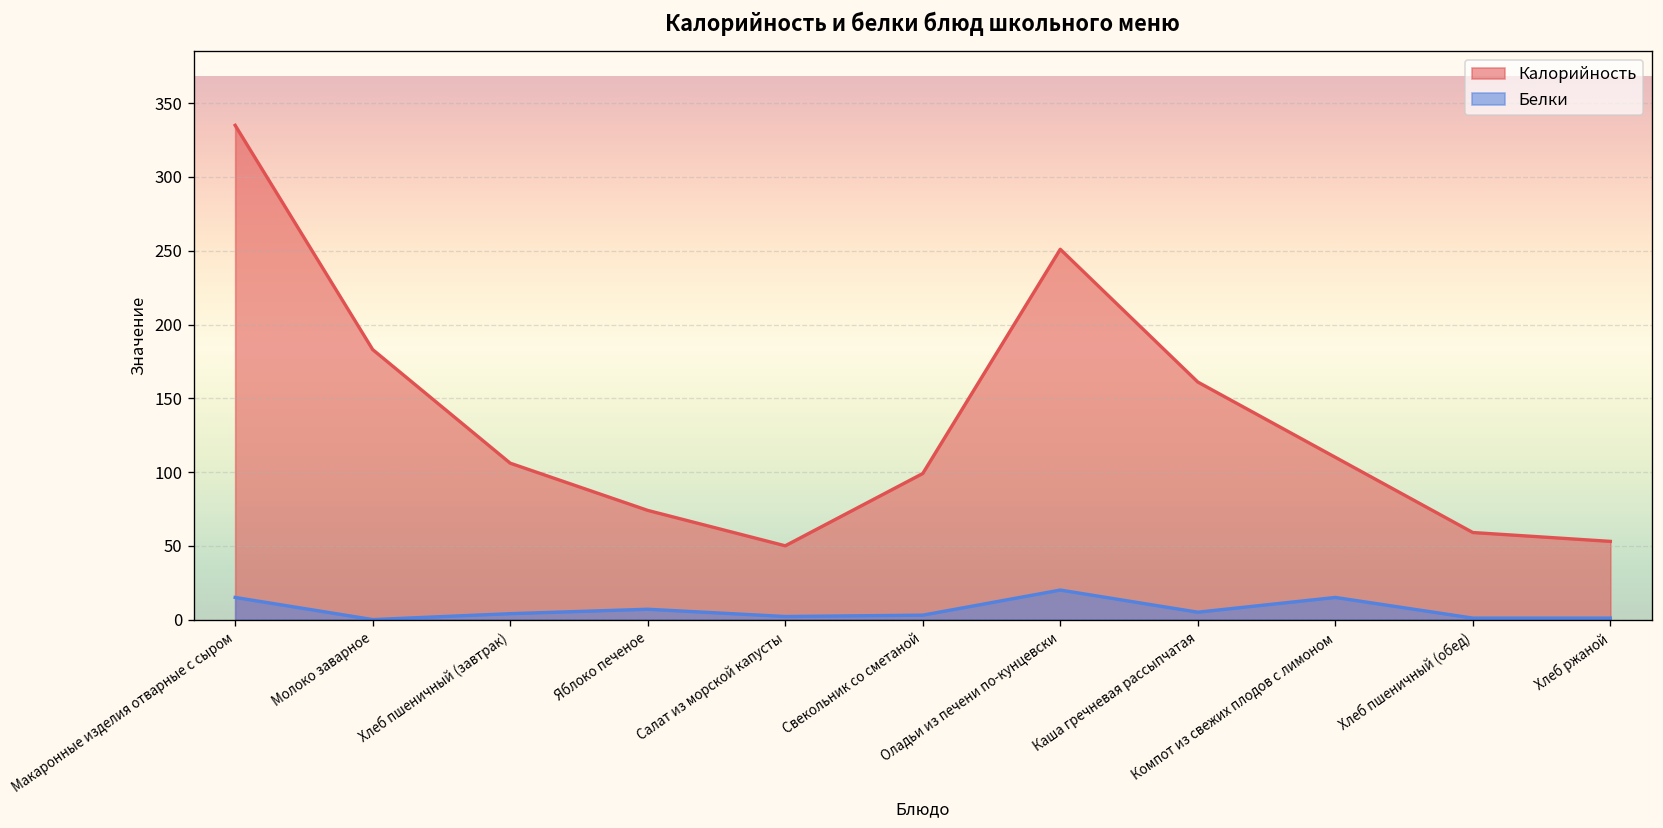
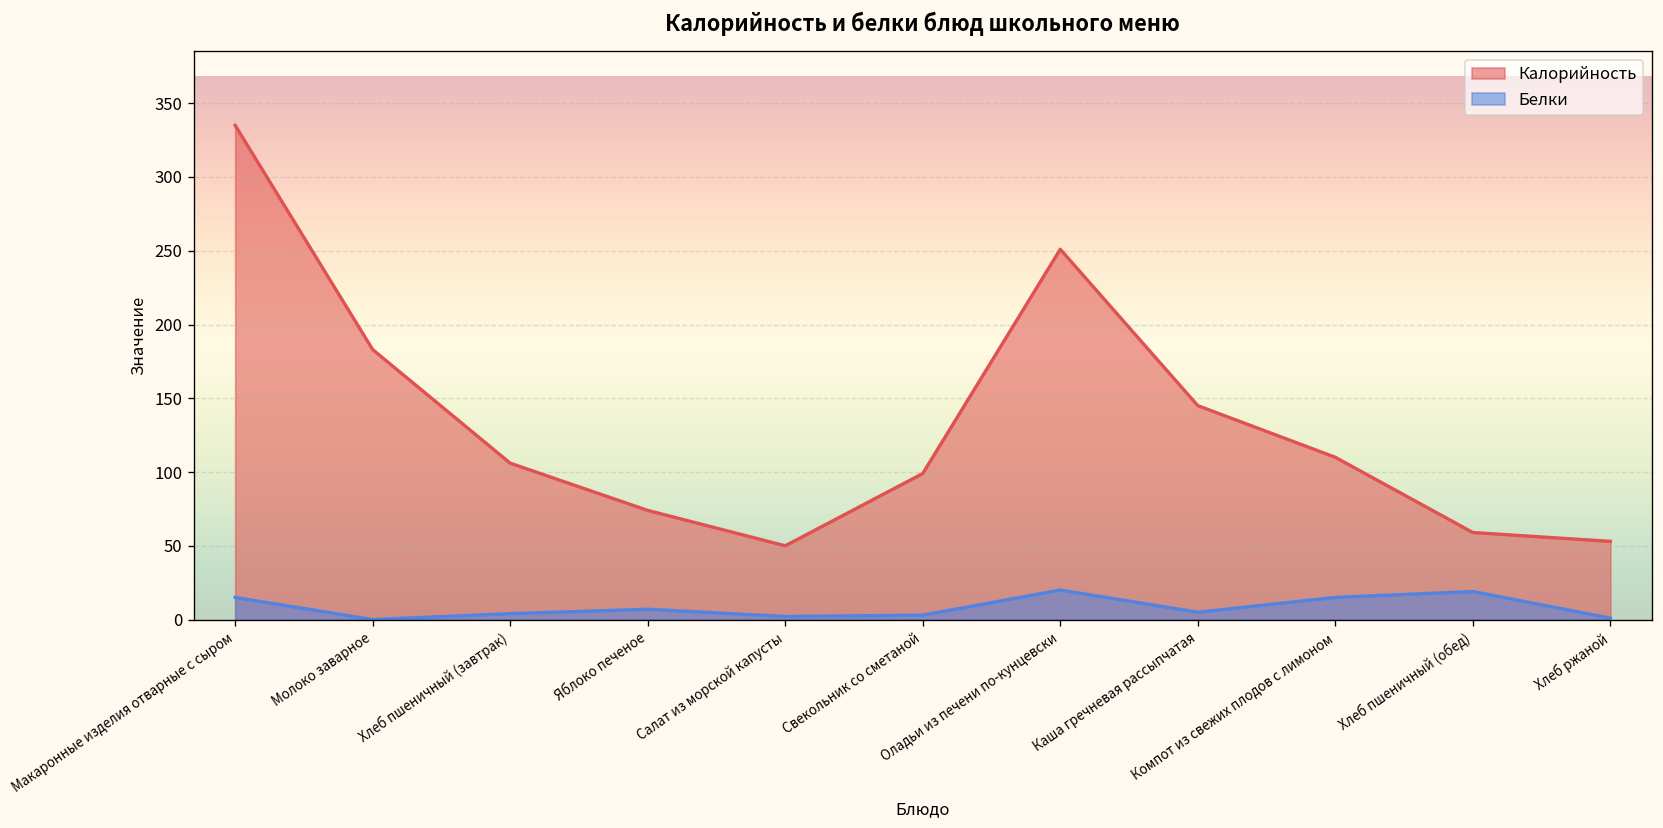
Калорийность, Каша гречневая рассыпчатая: 161 -> 145
Белки, Хлеб пшеничный (обед): 1 -> 19
